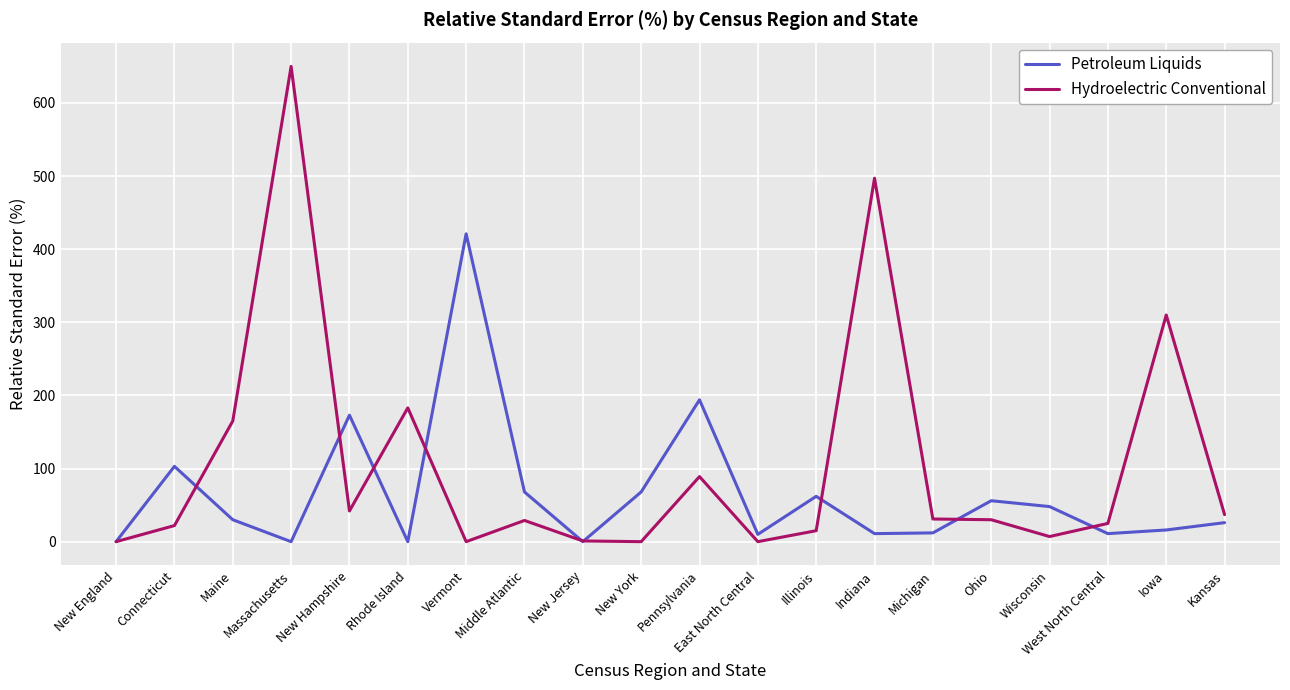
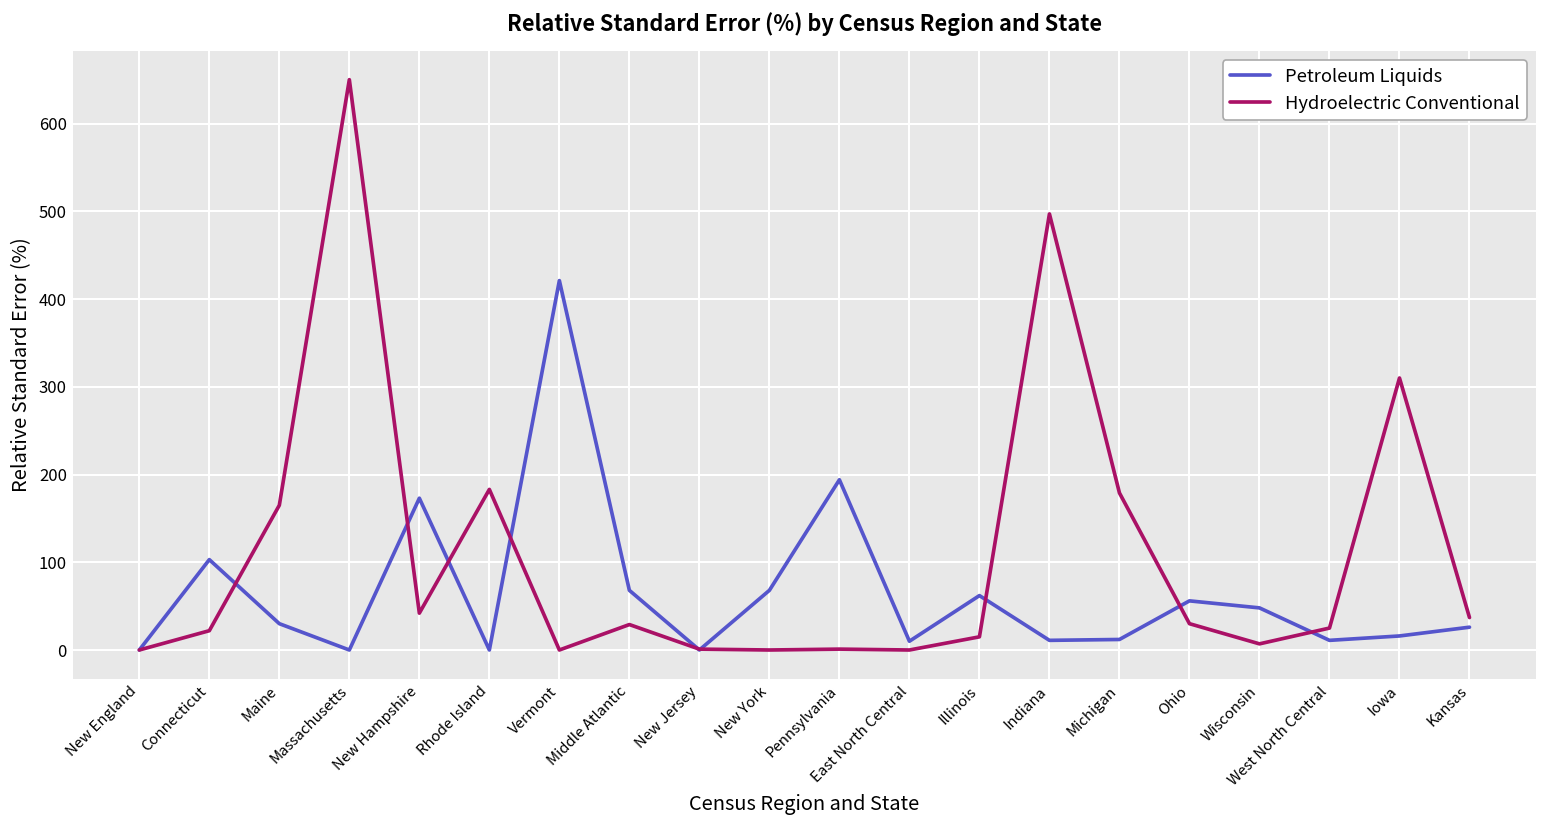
Hydroelectric Conventional, Pennsylvania: 90 -> 0
Hydroelectric Conventional, Michigan: 30 -> 180
